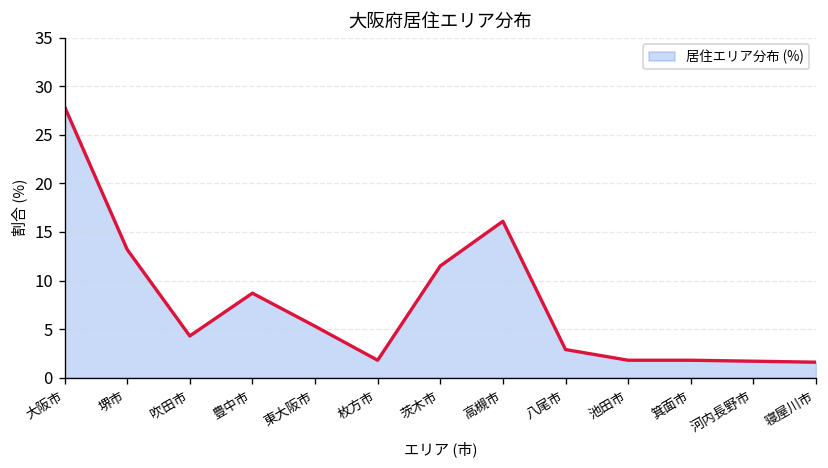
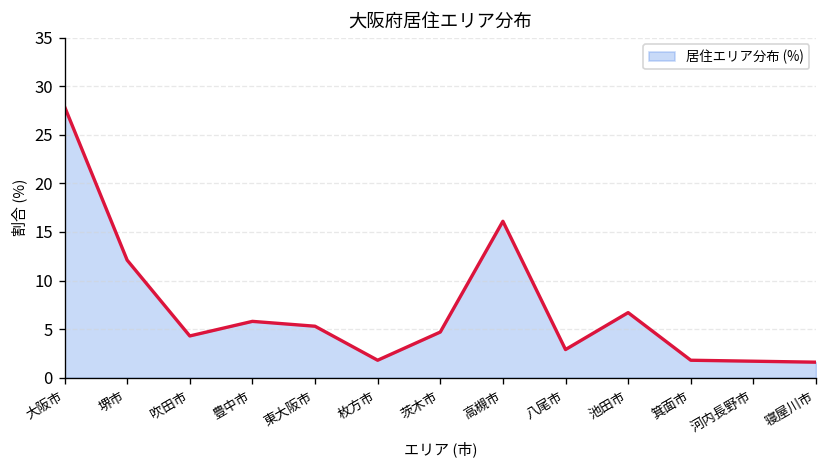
堺市: 13 -> 12
豊中市: 9 -> 6
茨木市: 12 -> 5
池田市: 2 -> 7
